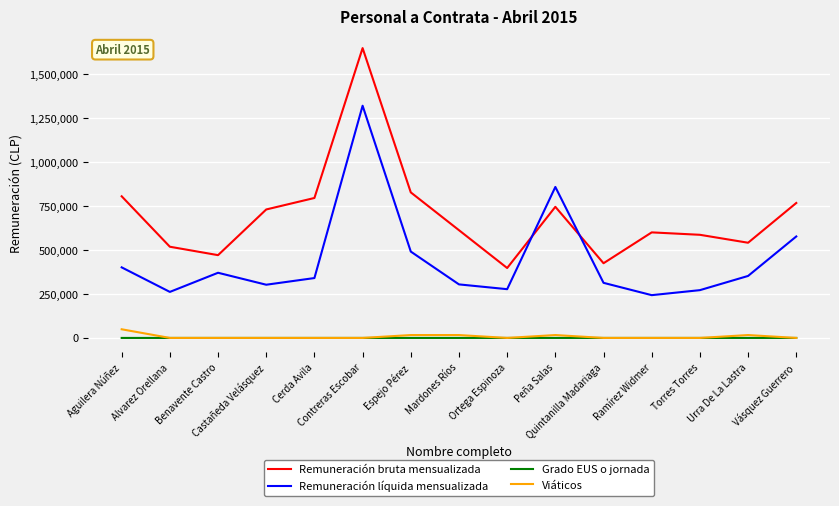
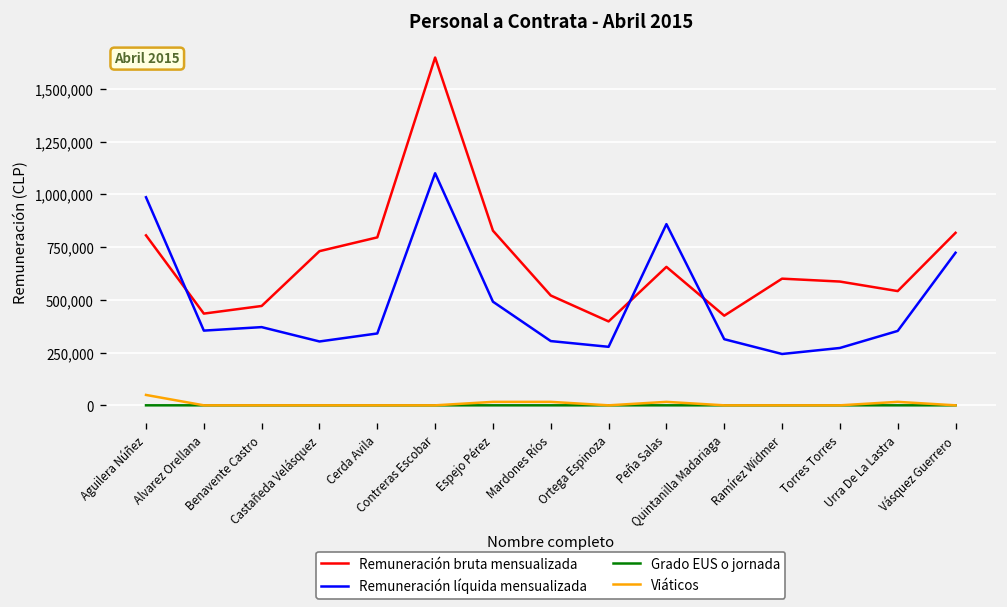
Remuneración líquida mensualizada, Aguilera Núñez: 400,000 -> 990,000
Remuneración bruta mensualizada, Alvarez Orellana: 520,000 -> 430,000
Remuneración líquida mensualizada, Alvarez Orellana: 260,000 -> 350,000
Remuneración líquida mensualizada, Contreras Escobar: 1,320,000 -> 1,100,000
Remuneración bruta mensualizada, Mardones Ríos: 610,000 -> 520,000
Remuneración bruta mensualizada, Peña Salas: 750,000 -> 660,000
Remuneración bruta mensualizada, Vásquez Guerrero: 770,000 -> 820,000
Remuneración líquida mensualizada, Vásquez Guerrero: 580,000 -> 720,000
